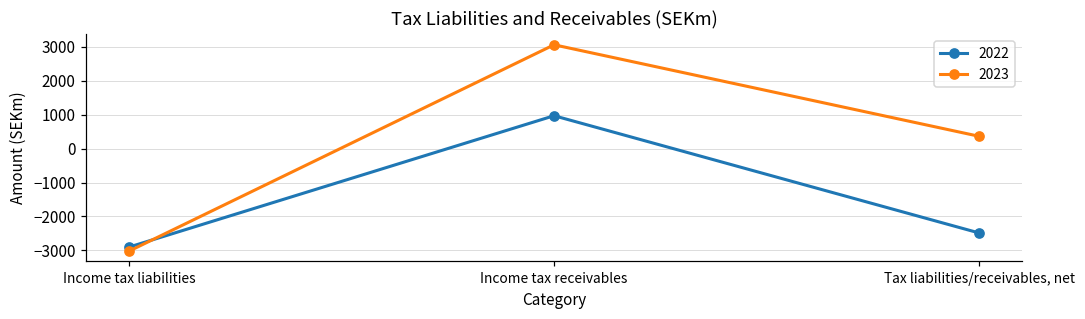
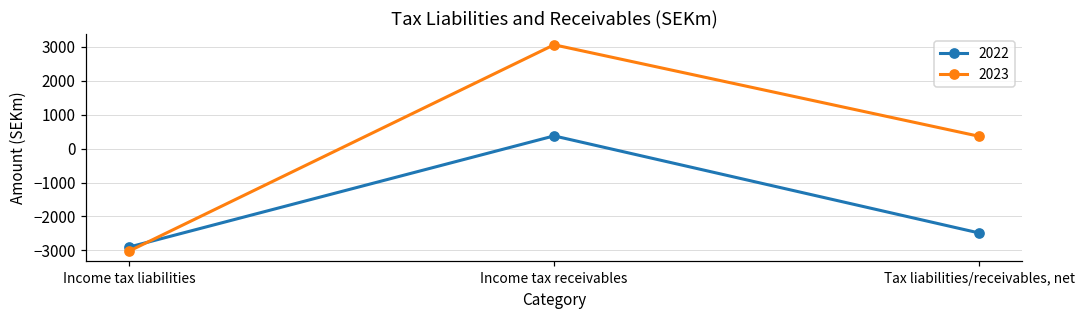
2022, Income tax receivables: 1000 -> 400
